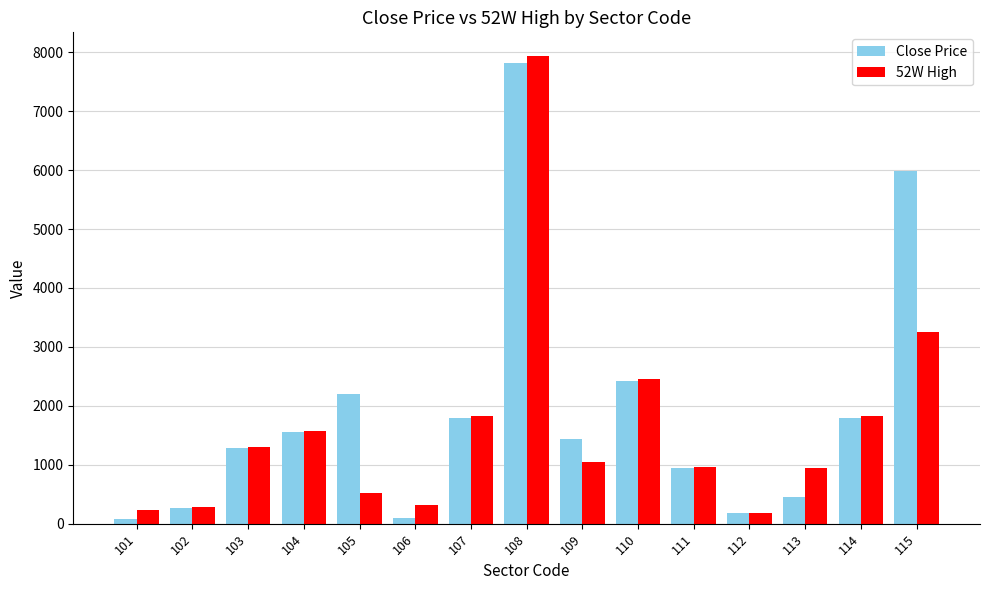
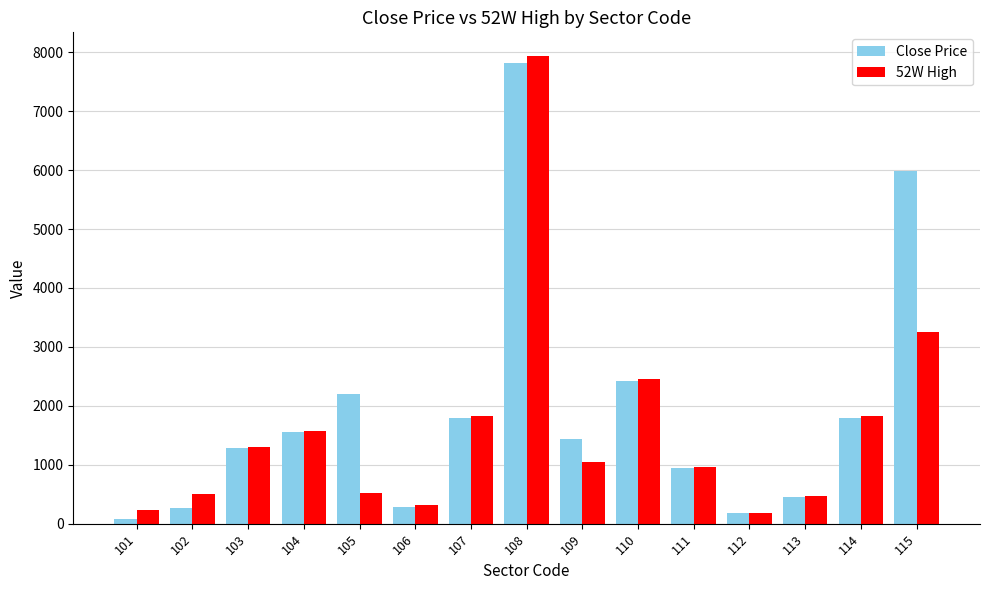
52W High, 102: 300 -> 500
Close Price, 106: 100 -> 300
52W High, 113: 900 -> 500
